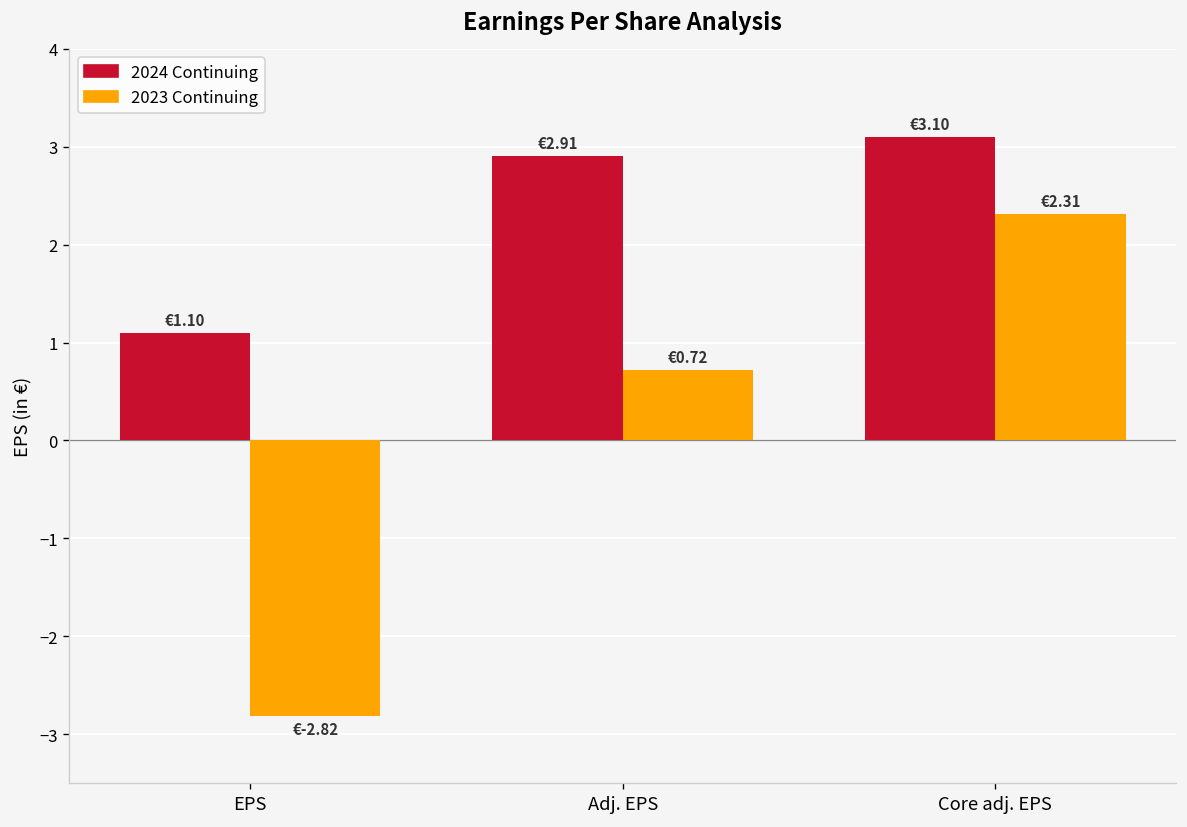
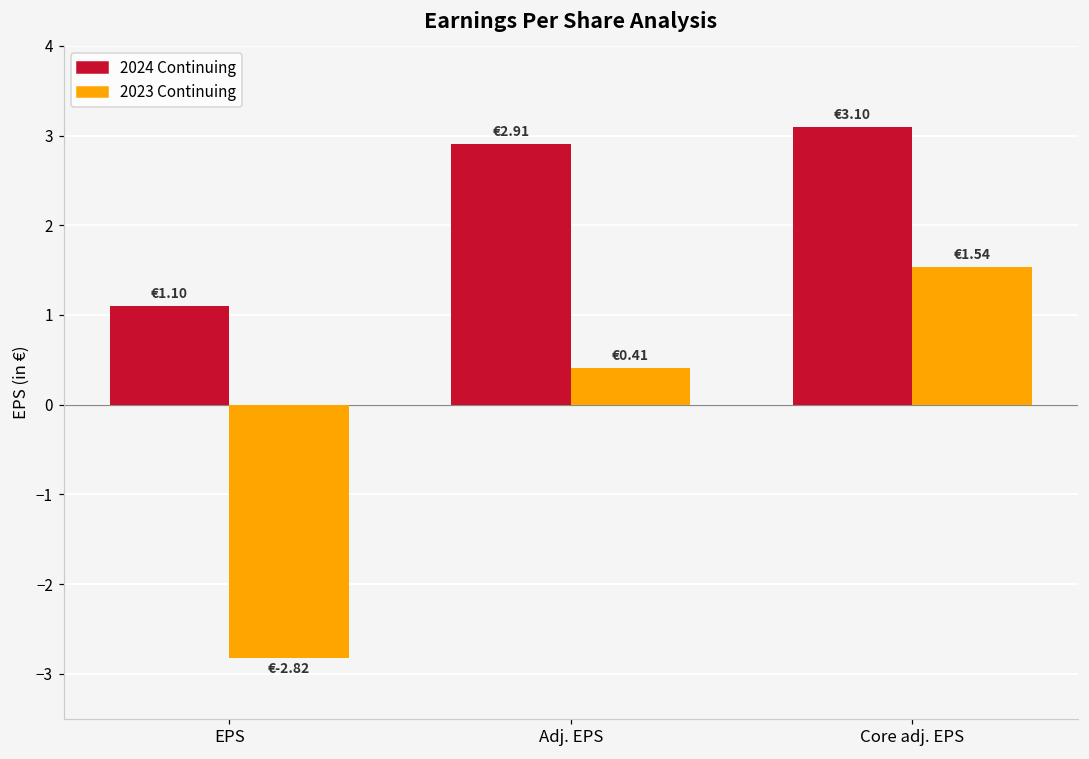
2023 Continuing, Adj. EPS: €0.72 -> €0.41
2023 Continuing, Core adj. EPS: €2.31 -> €1.54
